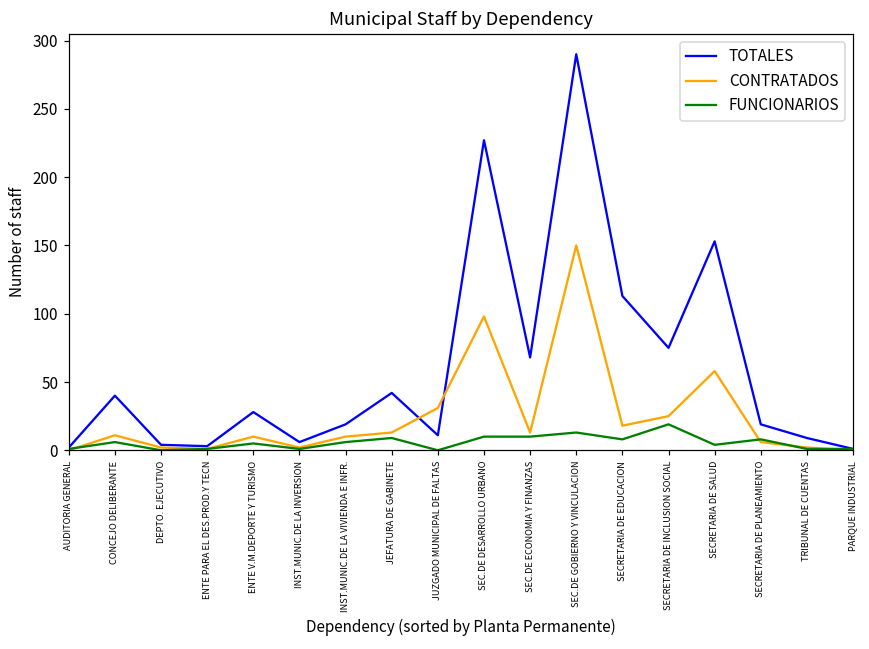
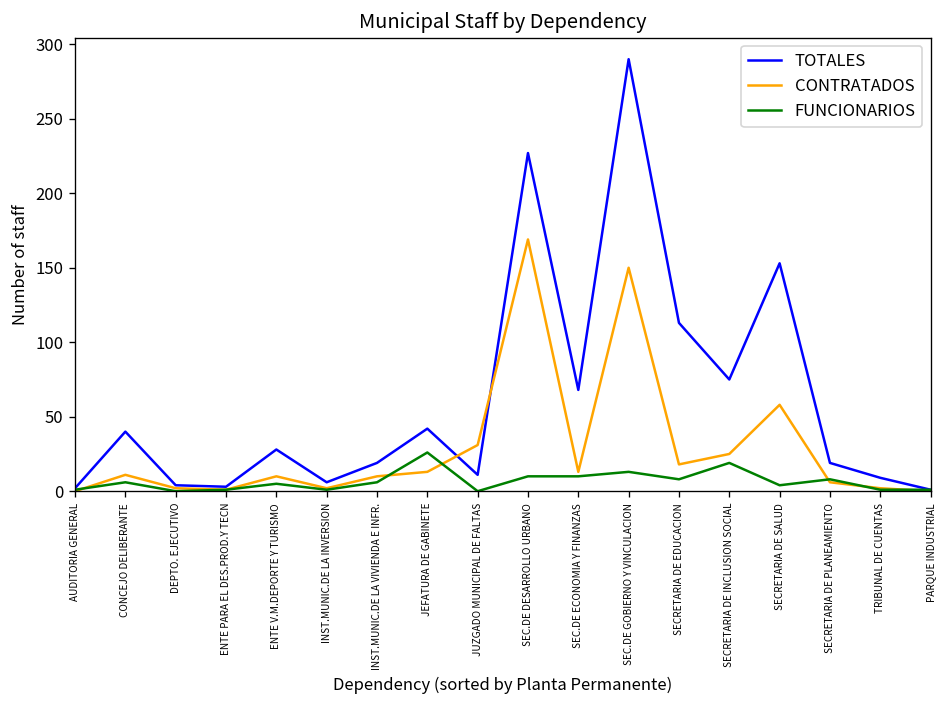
FUNCIONARIOS, JEFATURA DE GABINETE: 9 -> 26
CONTRATADOS, SEC.DE DESARROLLO URBANO: 98 -> 169
